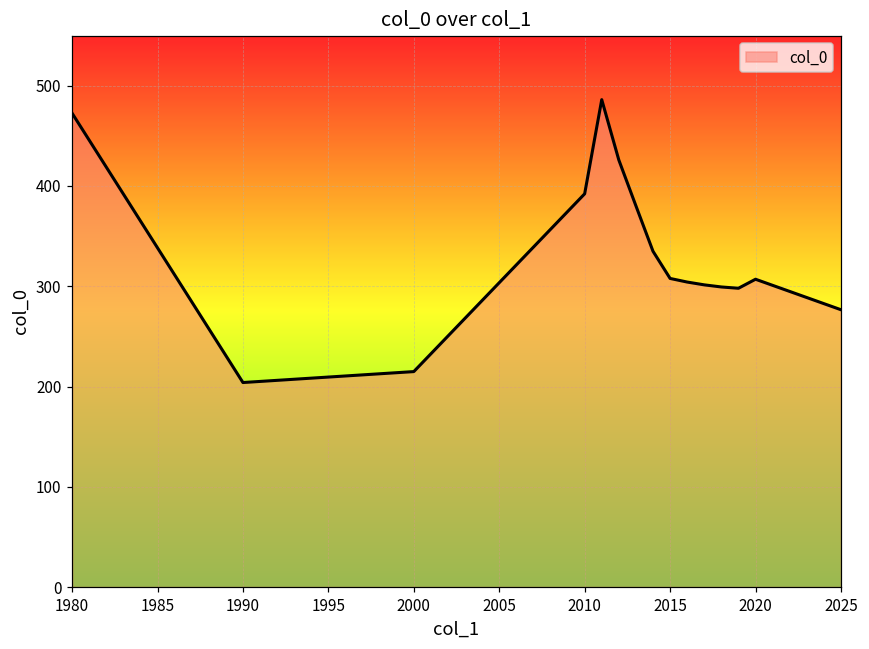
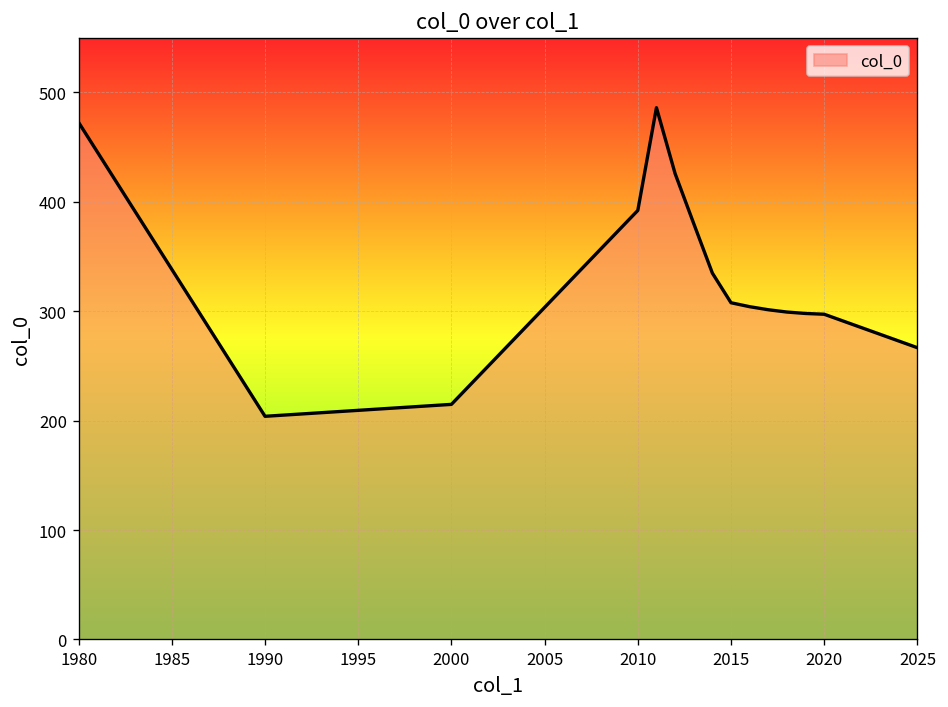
2020: 310 -> 300
2025: 280 -> 270
